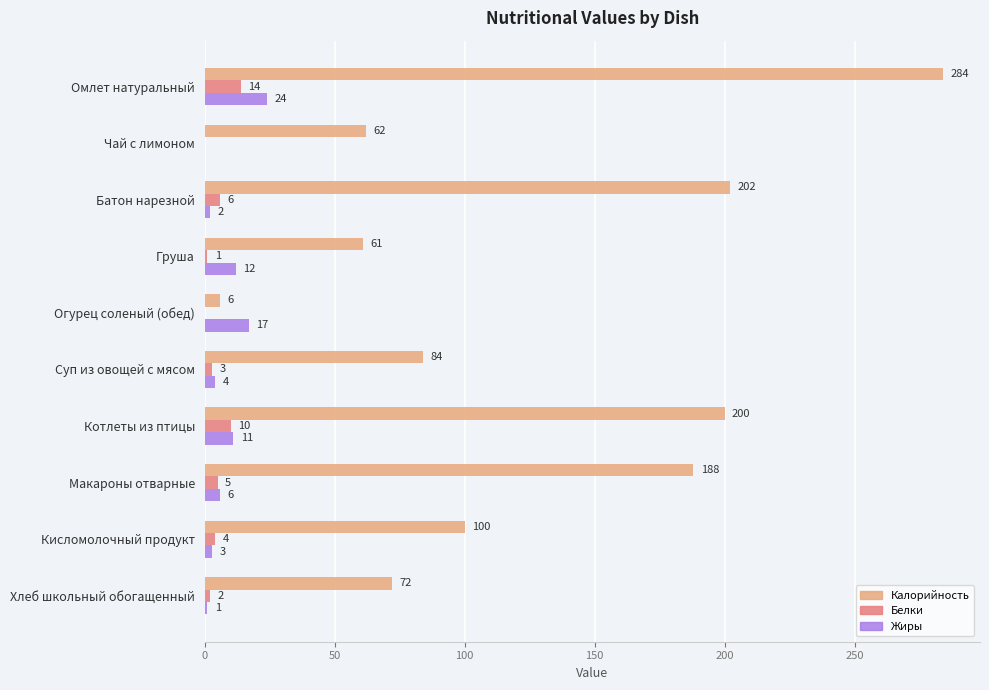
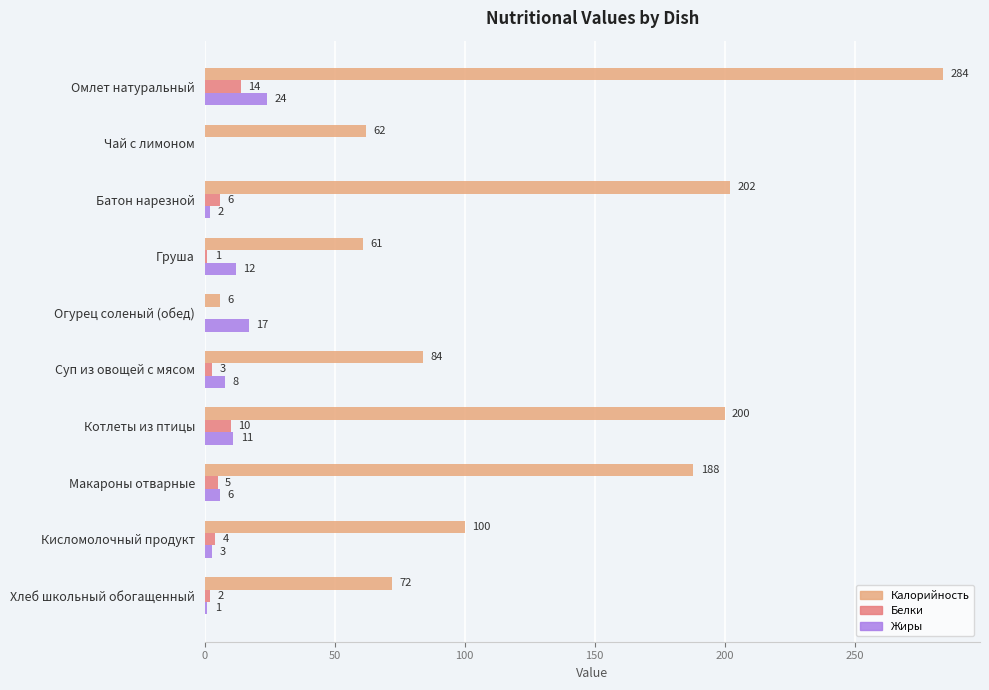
Жиры, Суп из овощей с мясом: 4 -> 8
